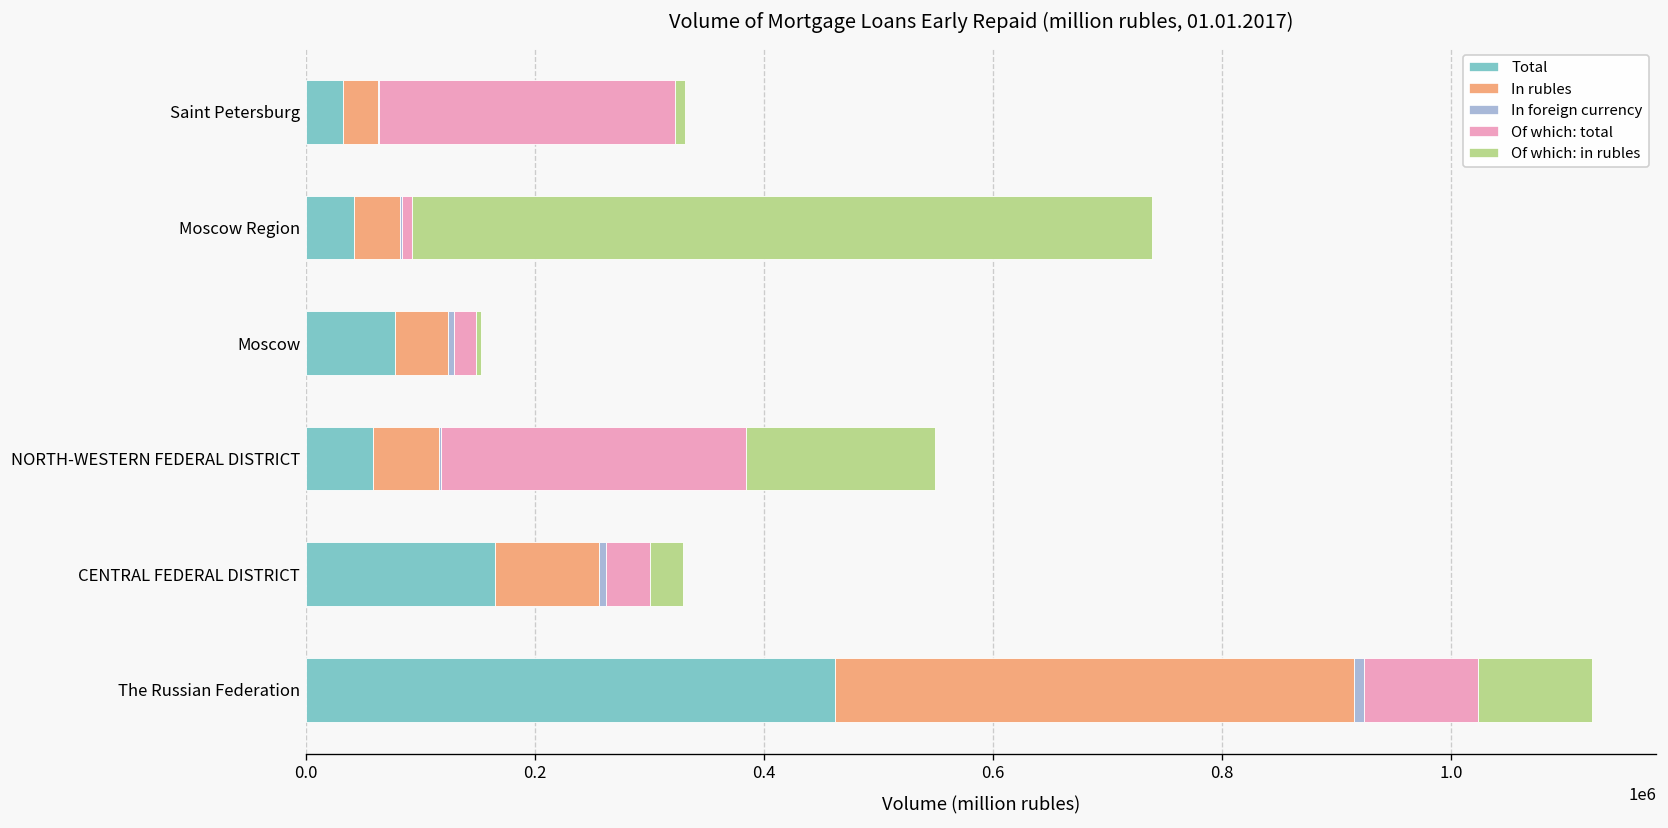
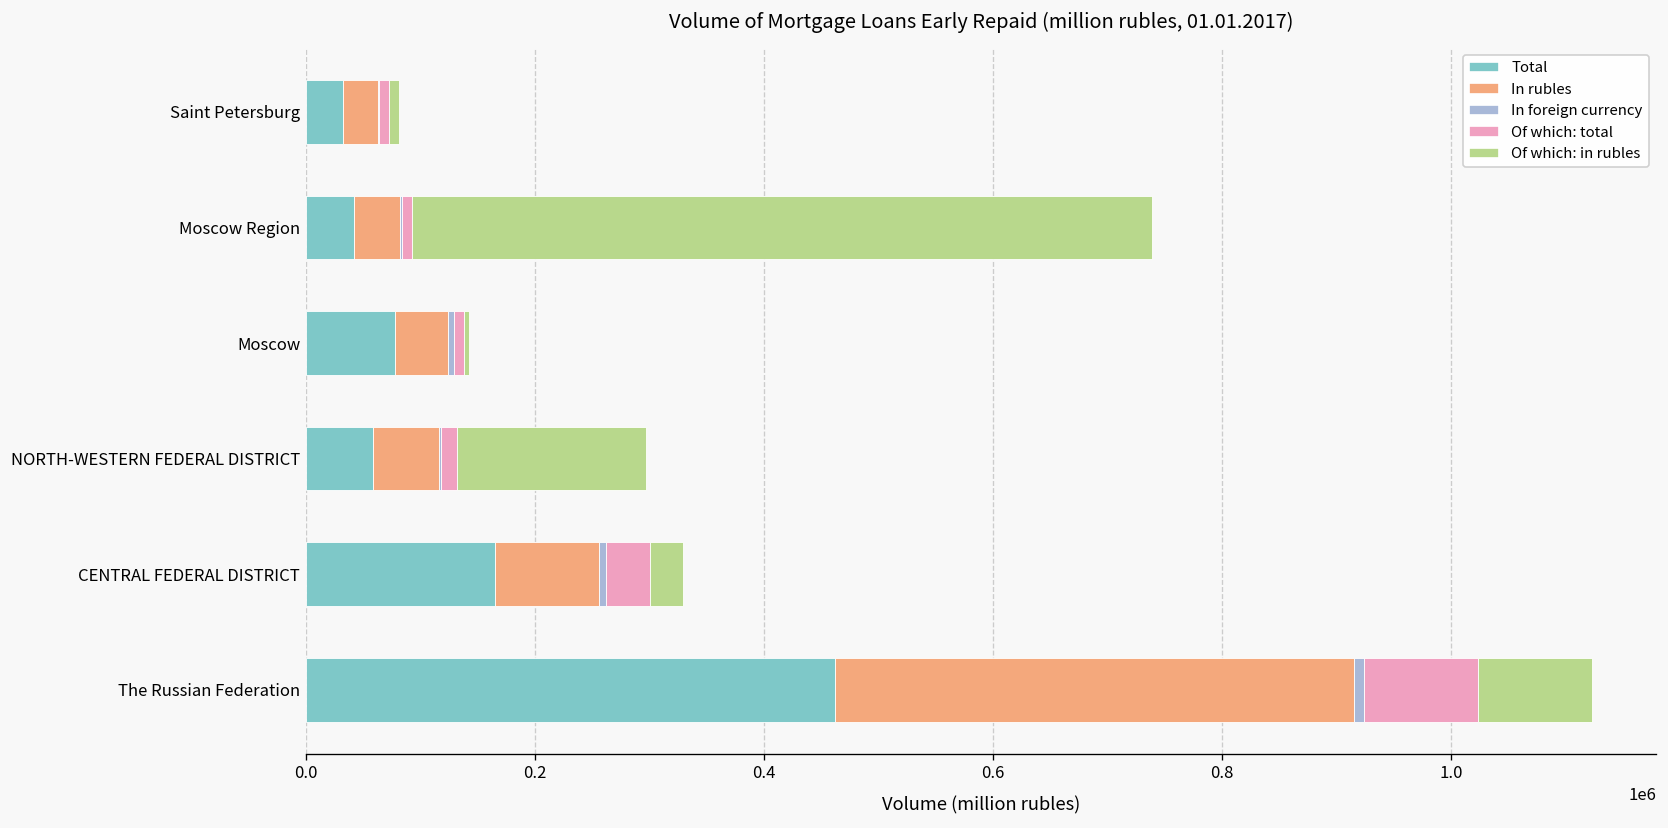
Of which: total, Saint Petersburg: 260000 -> 10000
Of which: total, Moscow: 20000 -> 10000
Of which: total, NORTH-WESTERN FEDERAL DISTRICT: 270000 -> 10000
